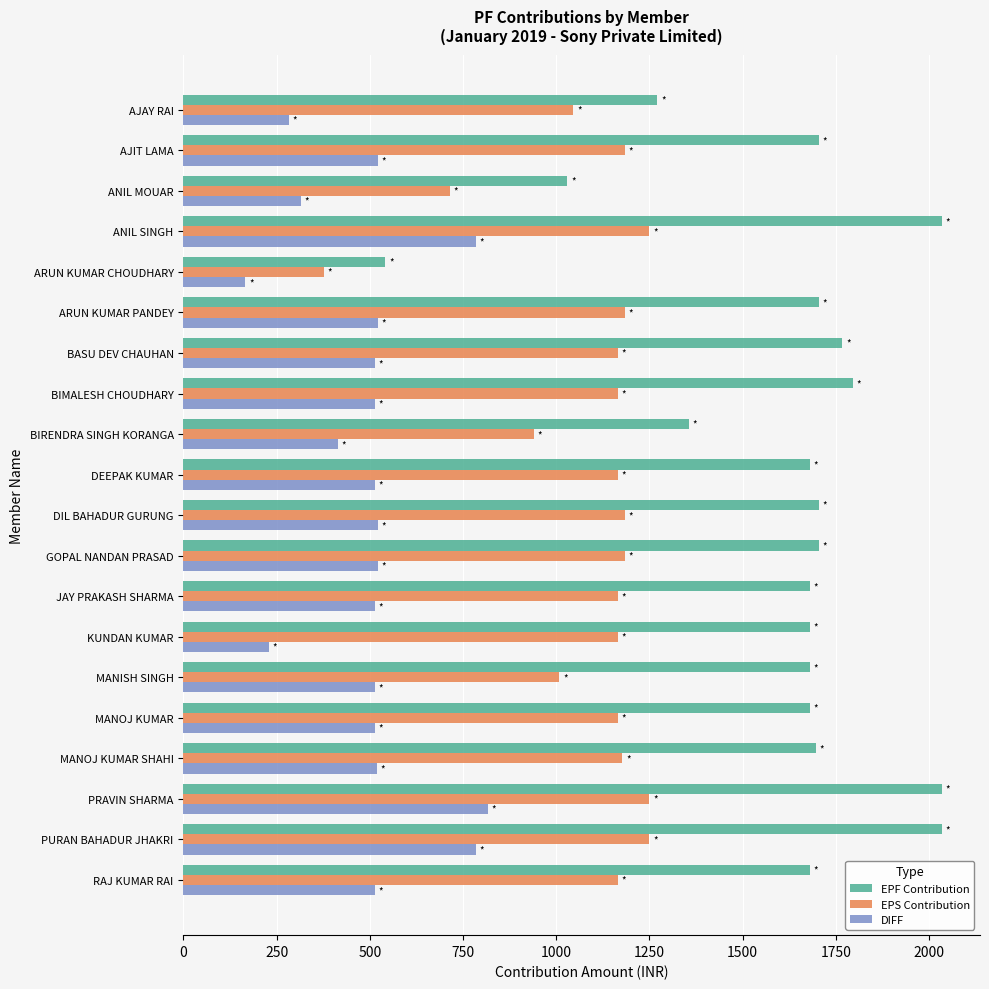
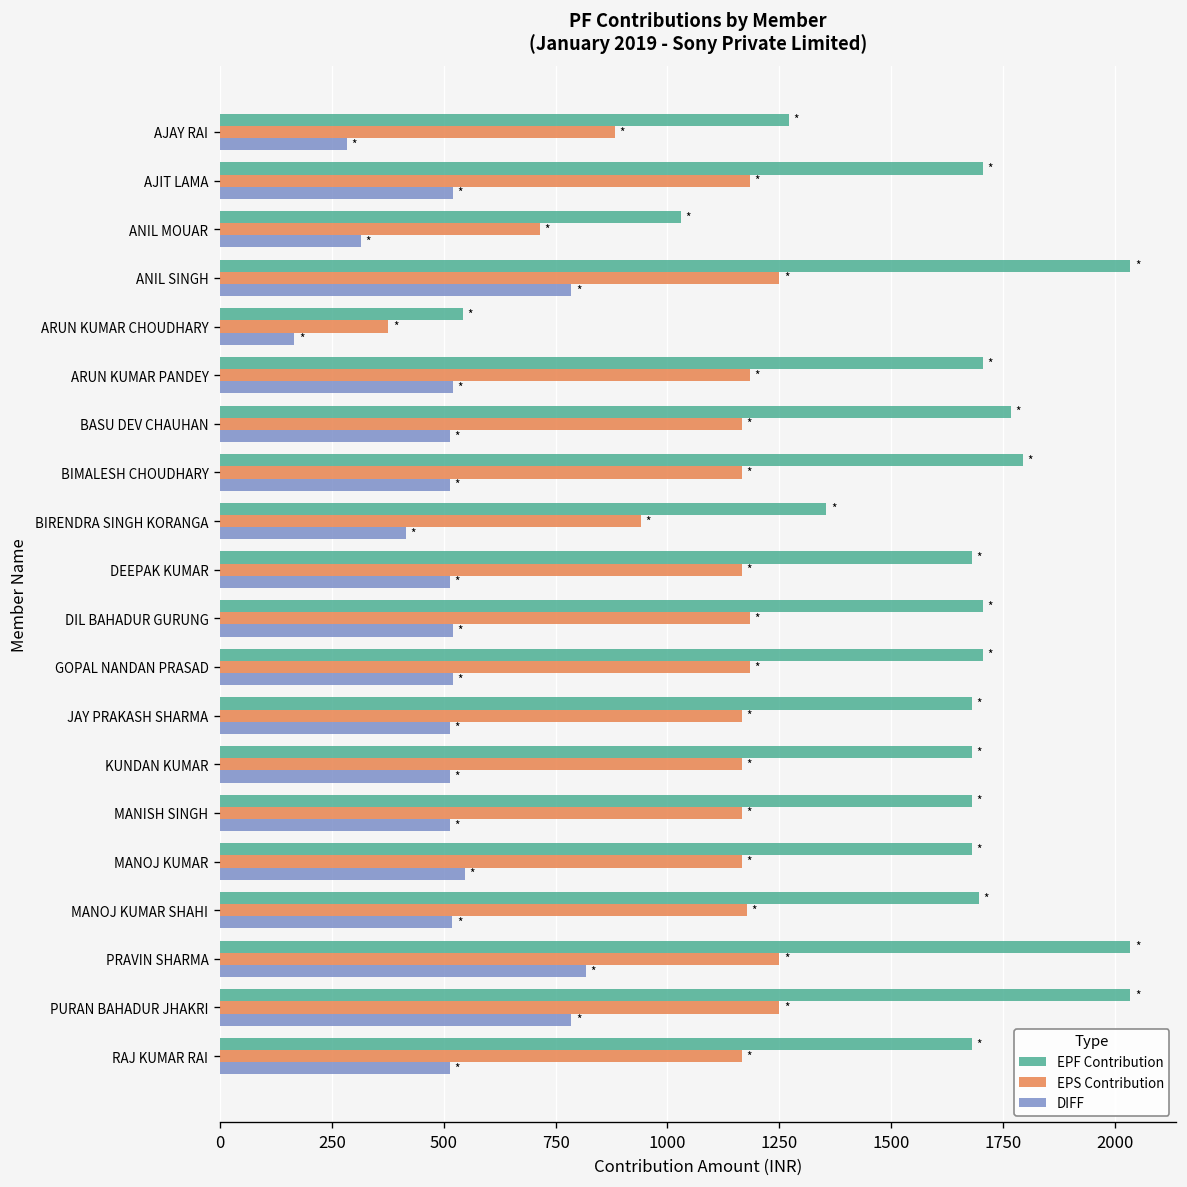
EPS Contribution, AJAY RAI: 1050 -> 880
DIFF, KUNDAN KUMAR: 230 -> 510
EPS Contribution, MANISH SINGH: 1010 -> 1170
DIFF, MANOJ KUMAR: 510 -> 550
